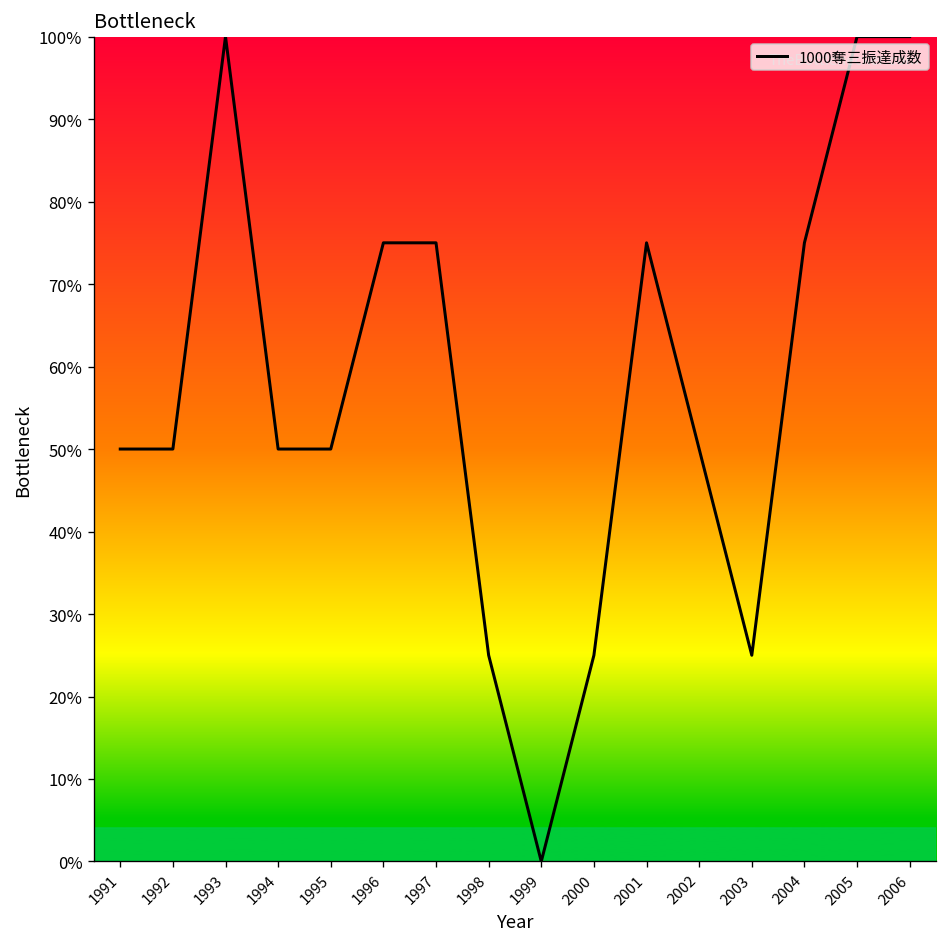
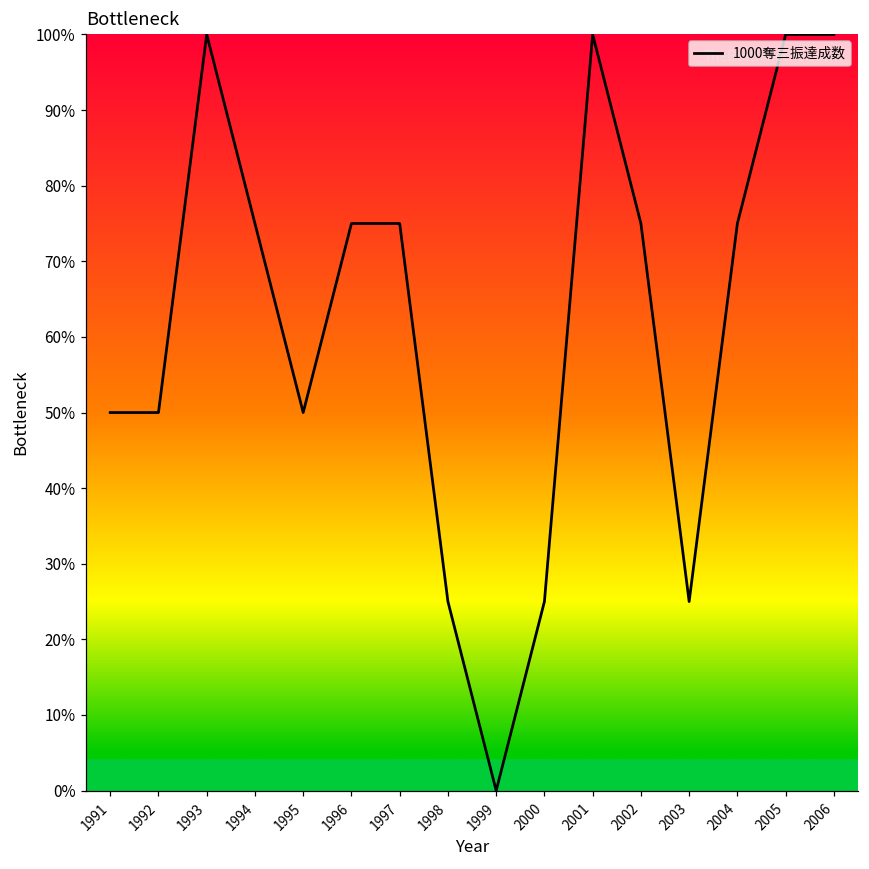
1994: 50% -> 75%
2001: 75% -> 100%
2002: 50% -> 75%
